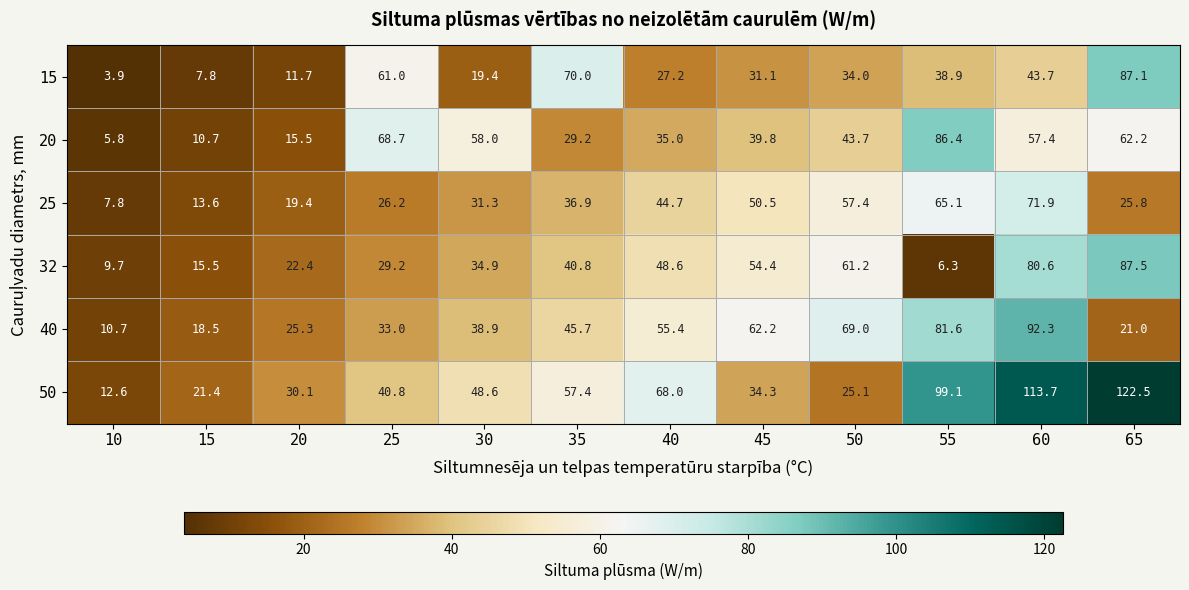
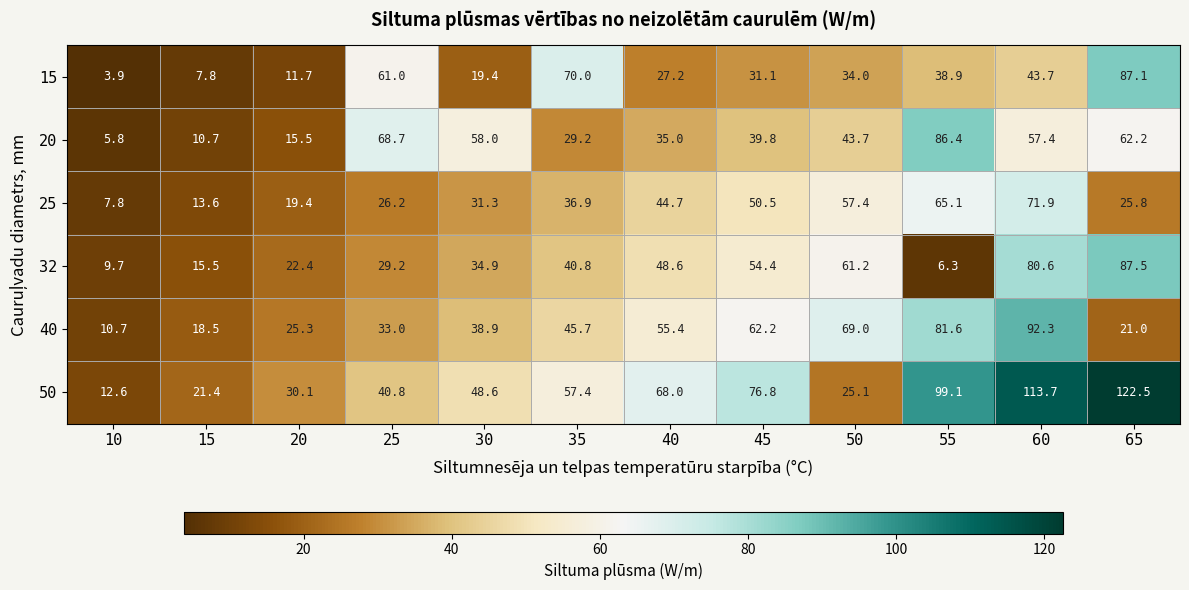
50, 45: 34.3 -> 76.8
